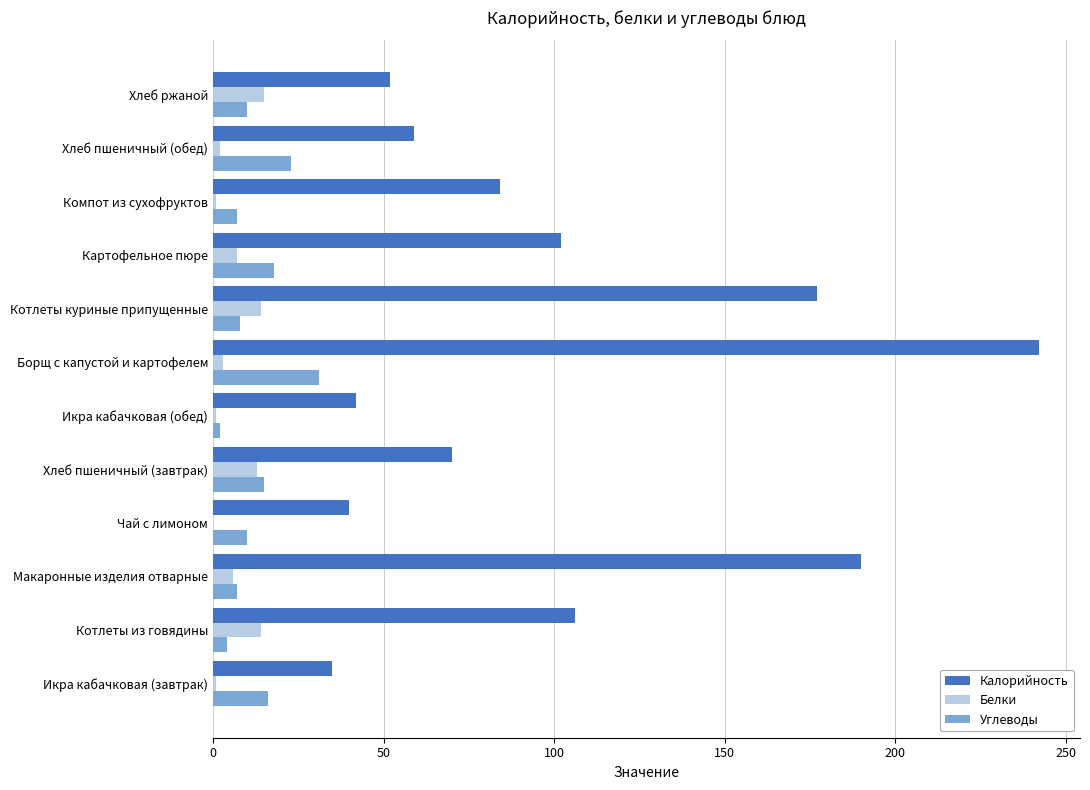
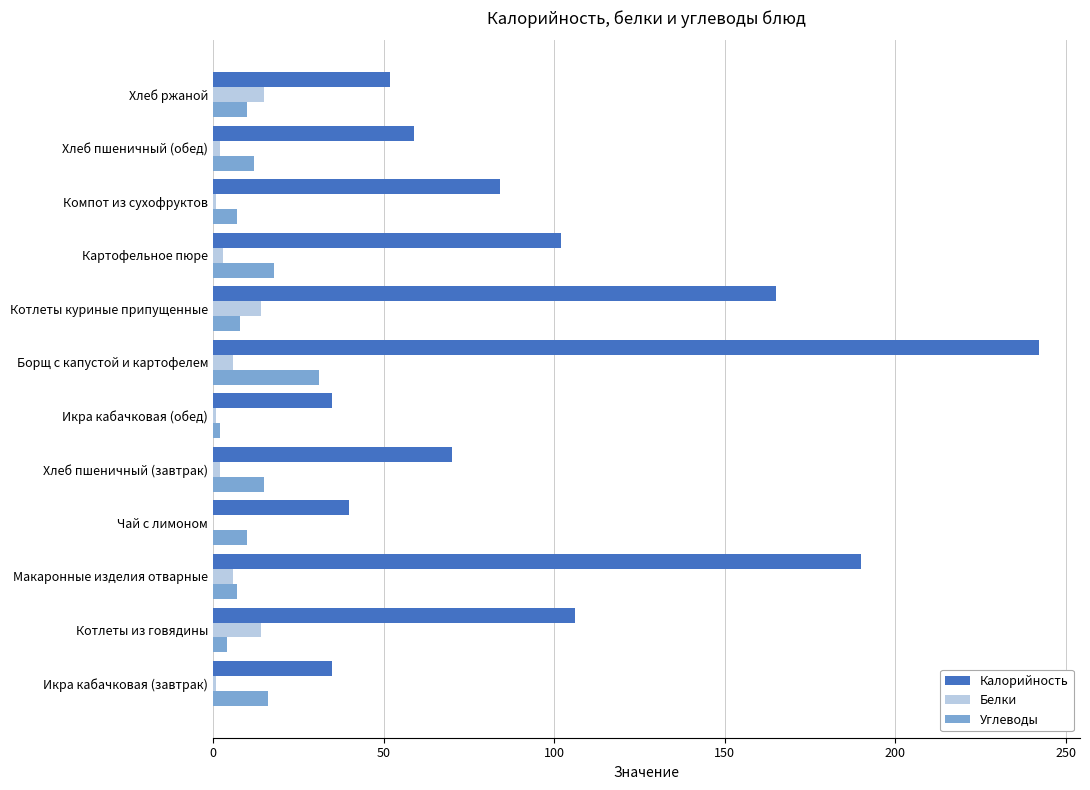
Углеводы, Хлеб пшеничный (обед): 23 -> 12
Белки, Картофельное пюре: 7 -> 3
Калорийность, Котлеты куриные припущенные: 177 -> 165
Белки, Борщ с капустой и картофелем: 3 -> 6
Калорийность, Икра кабачковая (обед): 42 -> 35
Белки, Хлеб пшеничный (завтрак): 13 -> 2
